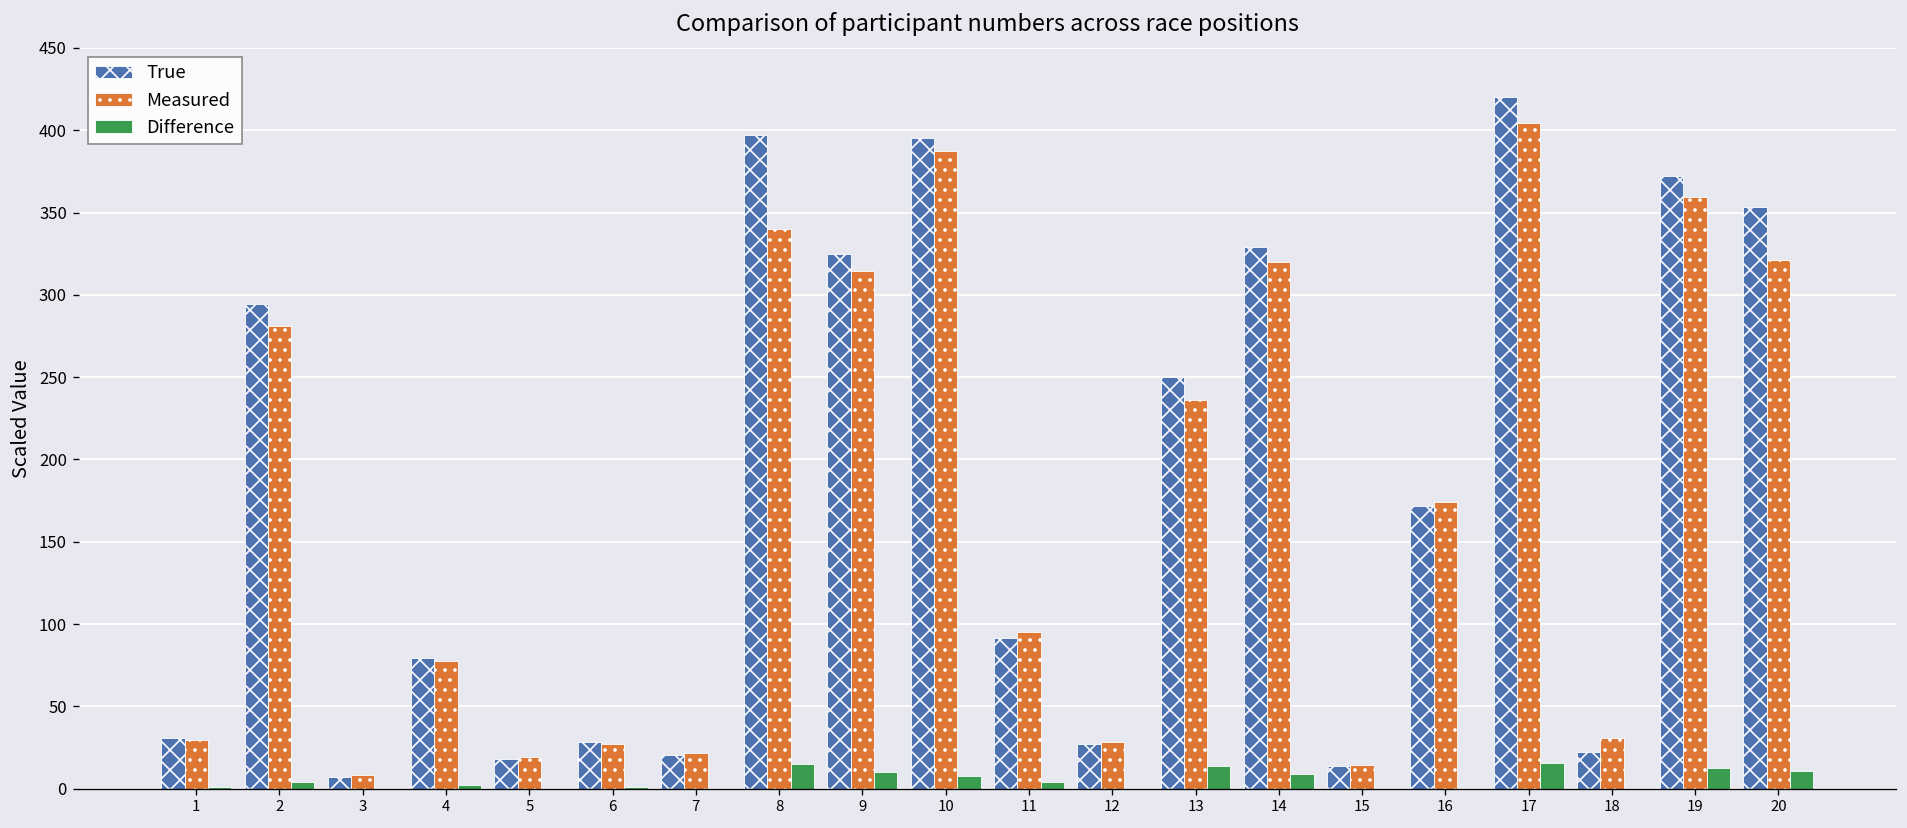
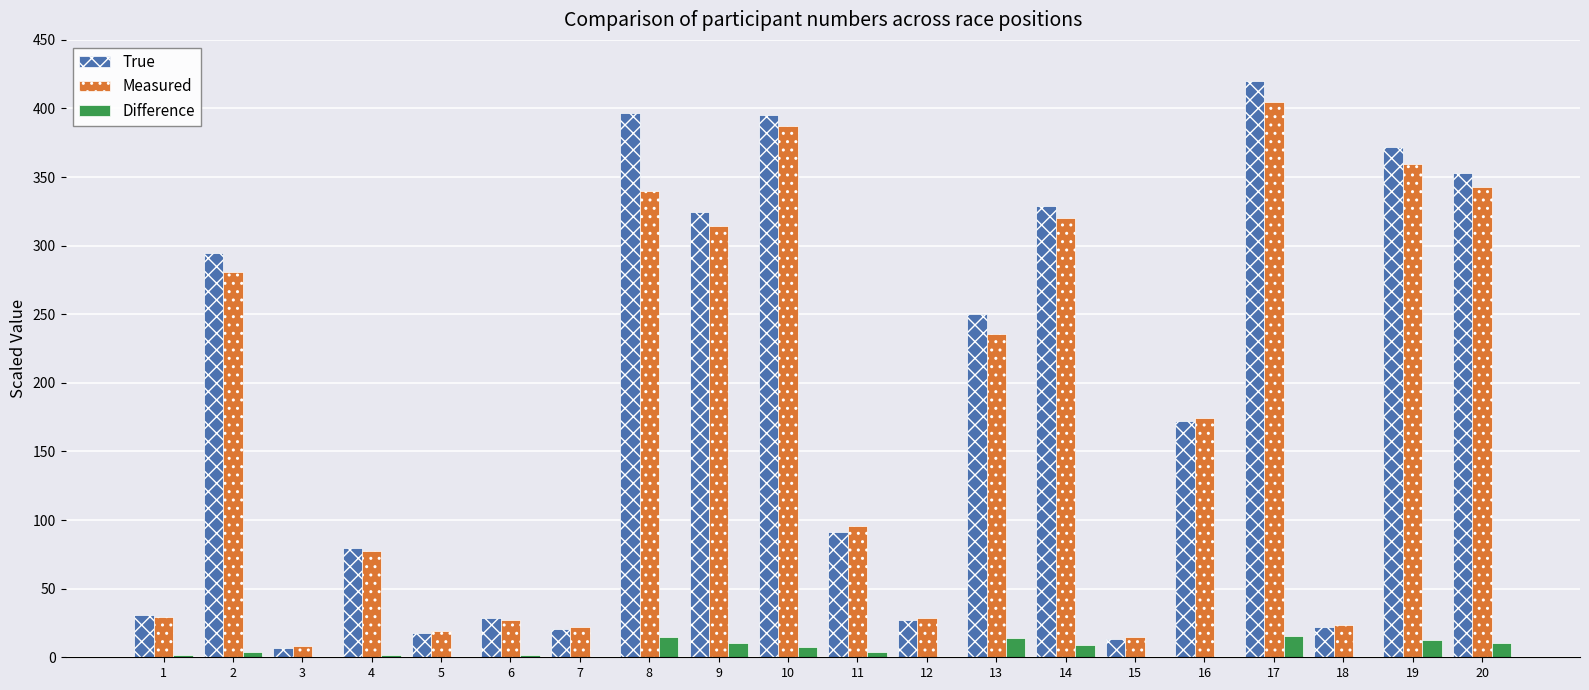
Measured, 18: 31 -> 24
Measured, 20: 321 -> 343
